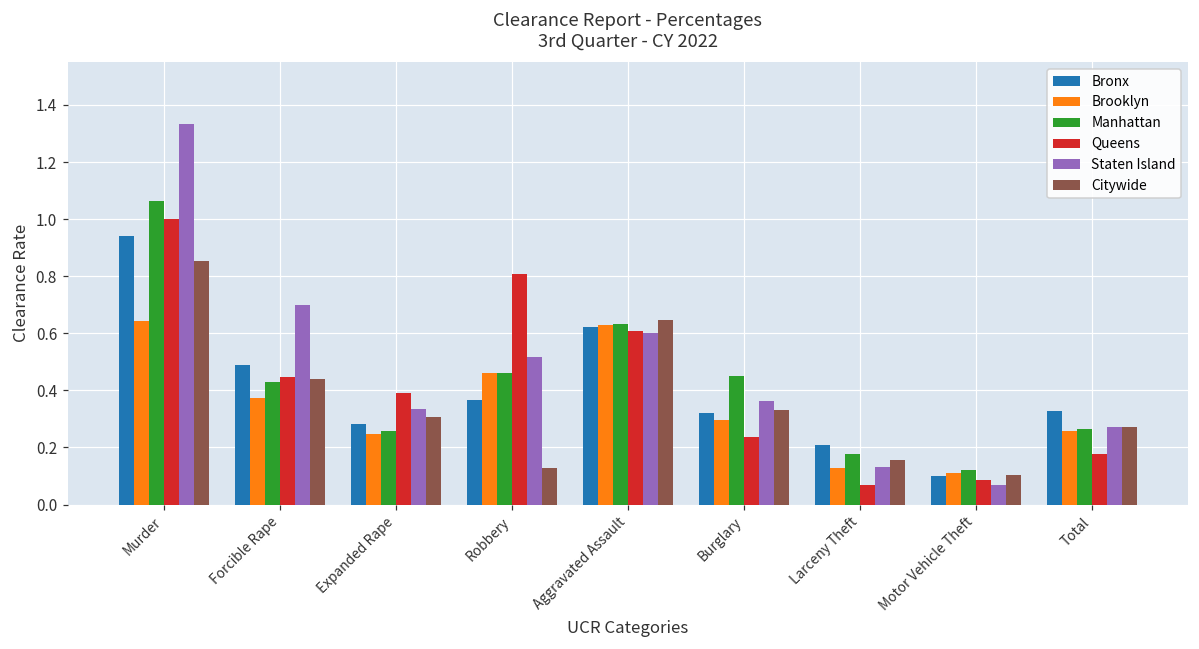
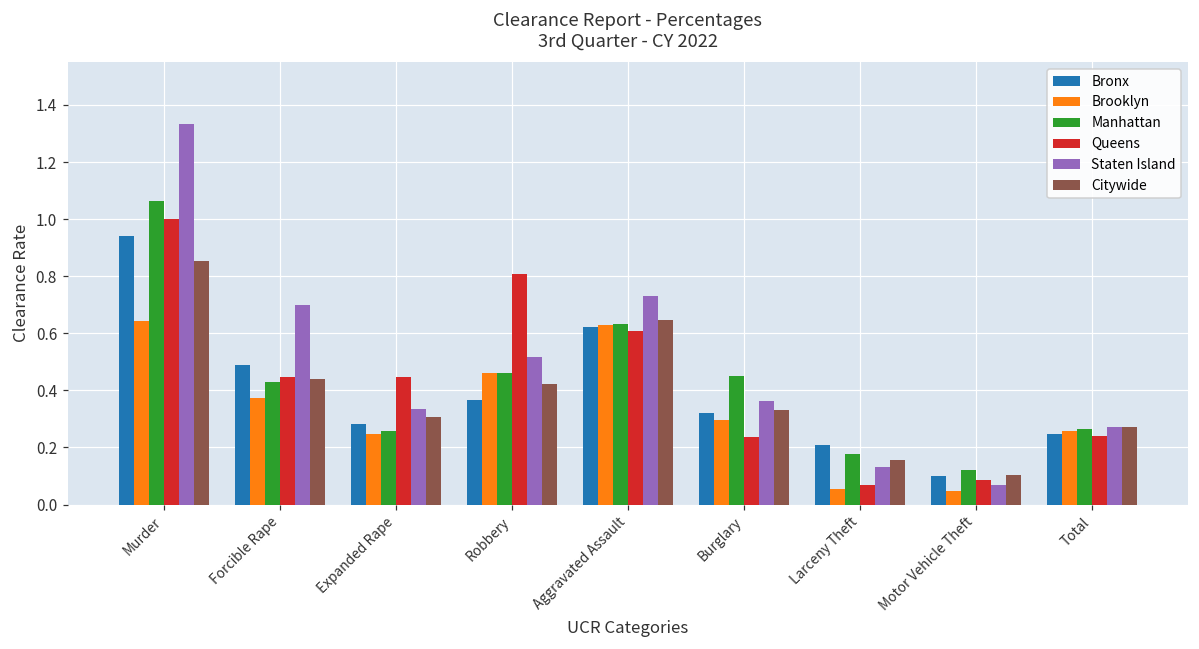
Queens, Expanded Rape: 0.39 -> 0.45
Citywide, Robbery: 0.13 -> 0.42
Staten Island, Aggravated Assault: 0.60 -> 0.73
Brooklyn, Larceny Theft: 0.13 -> 0.06
Brooklyn, Motor Vehicle Theft: 0.11 -> 0.05
Bronx, Total: 0.33 -> 0.25
Queens, Total: 0.18 -> 0.24
